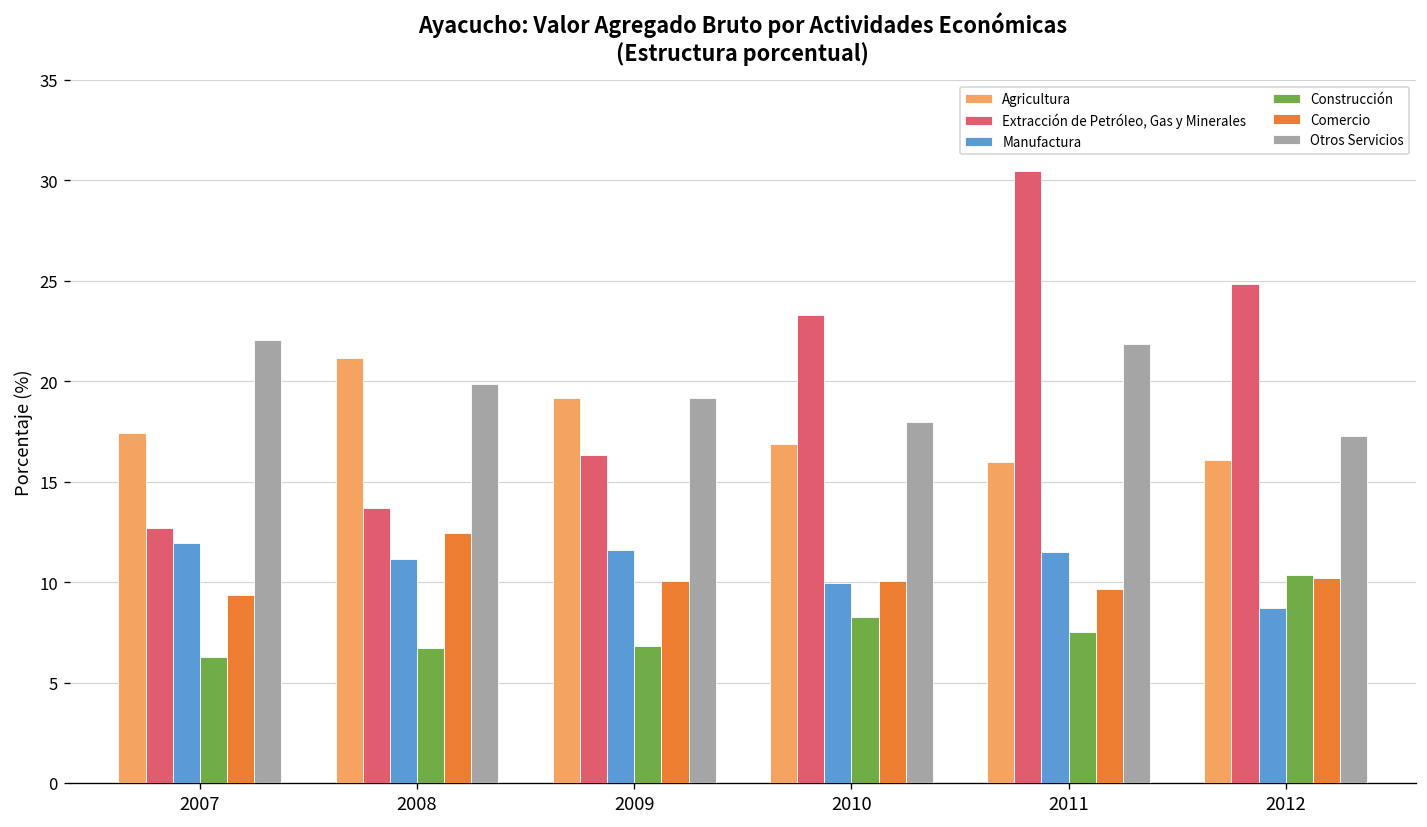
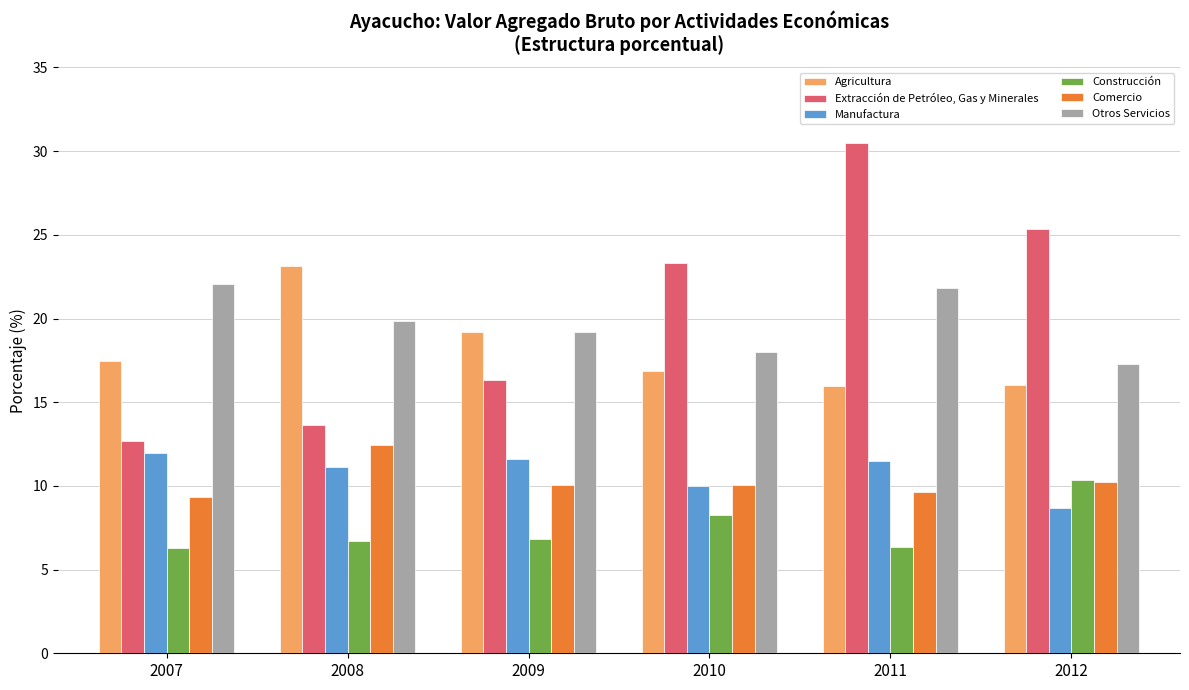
Agricultura, 2008: 21.2 -> 23.2
Construcción, 2011: 7.5 -> 6.4
Extracción de Petróleo, Gas y Minerales, 2012: 24.8 -> 25.3
